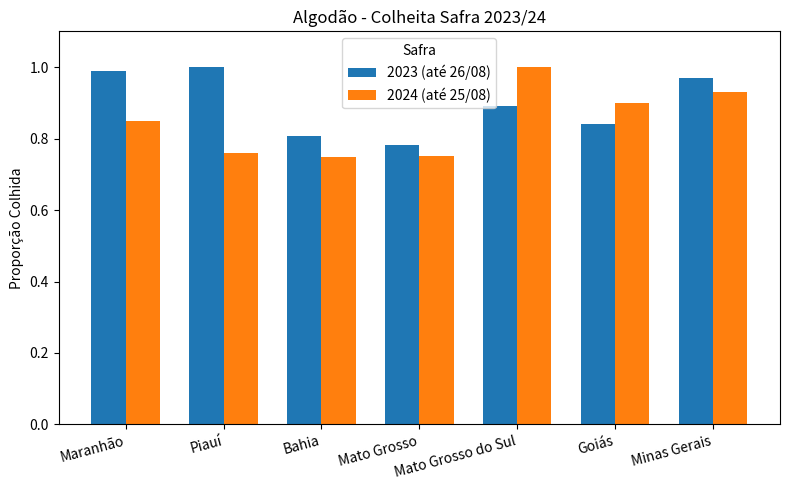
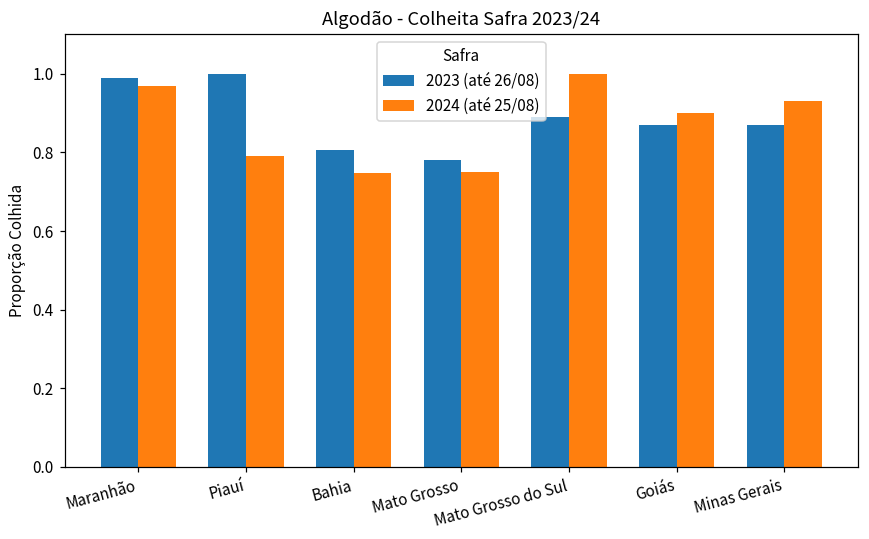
2024 (até 25/08), Maranhão: 0.85 -> 0.97
2024 (até 25/08), Piauí: 0.76 -> 0.79
2023 (até 26/08), Goiás: 0.84 -> 0.87
2023 (até 26/08), Minas Gerais: 0.97 -> 0.87
